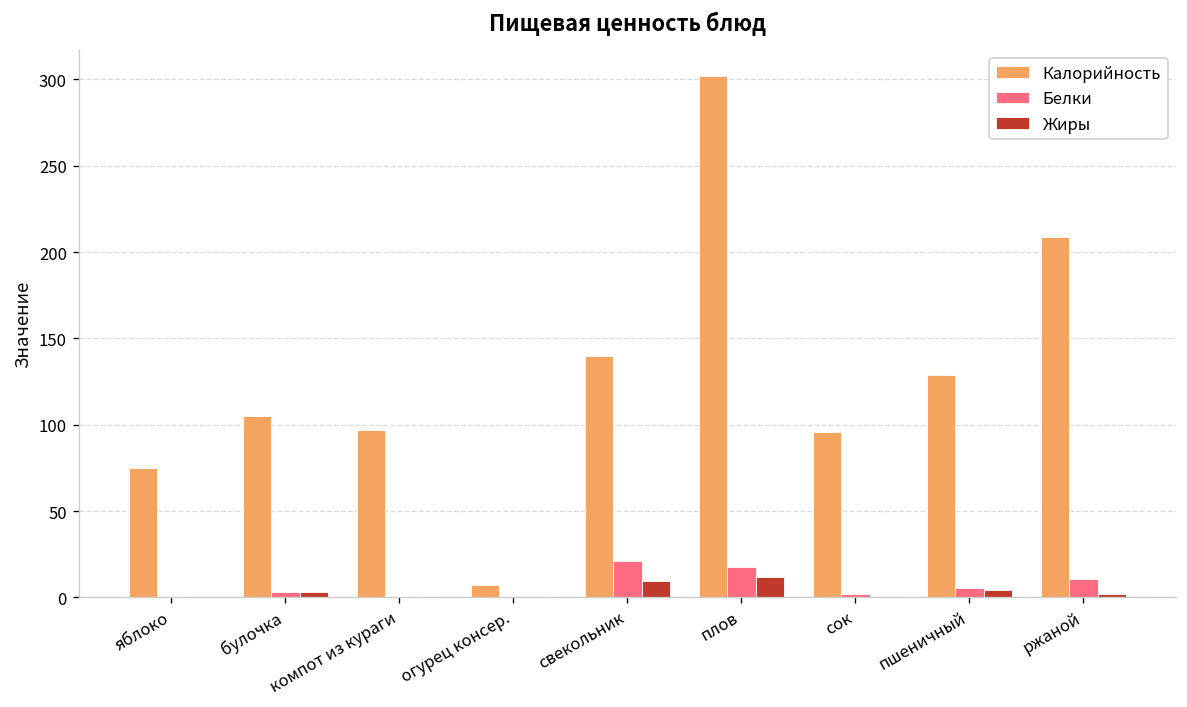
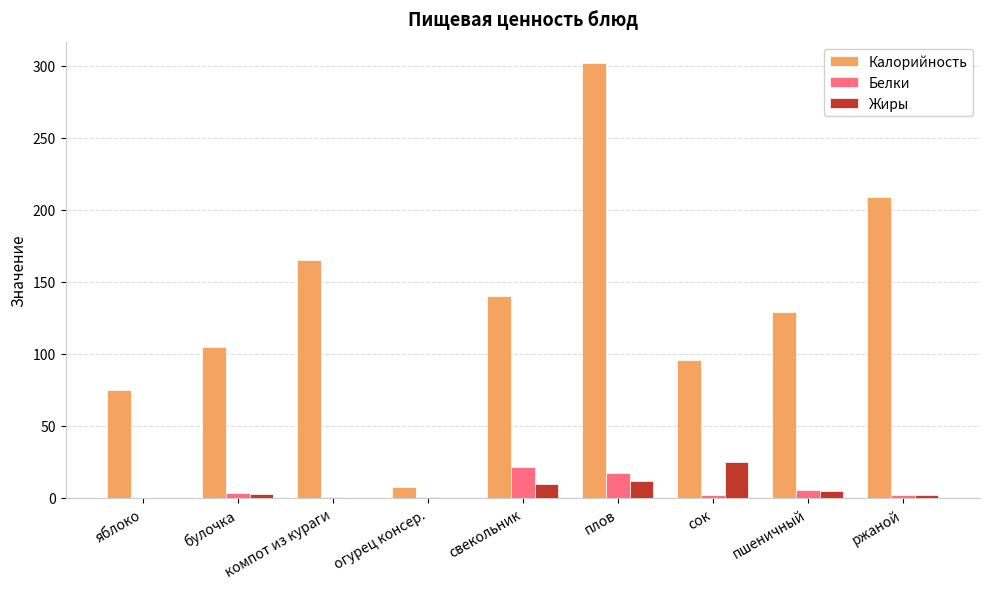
Калорийность, компот из кураги: 97 -> 165
Жиры, сок: 0 -> 25
Белки, ржаной: 11 -> 2
